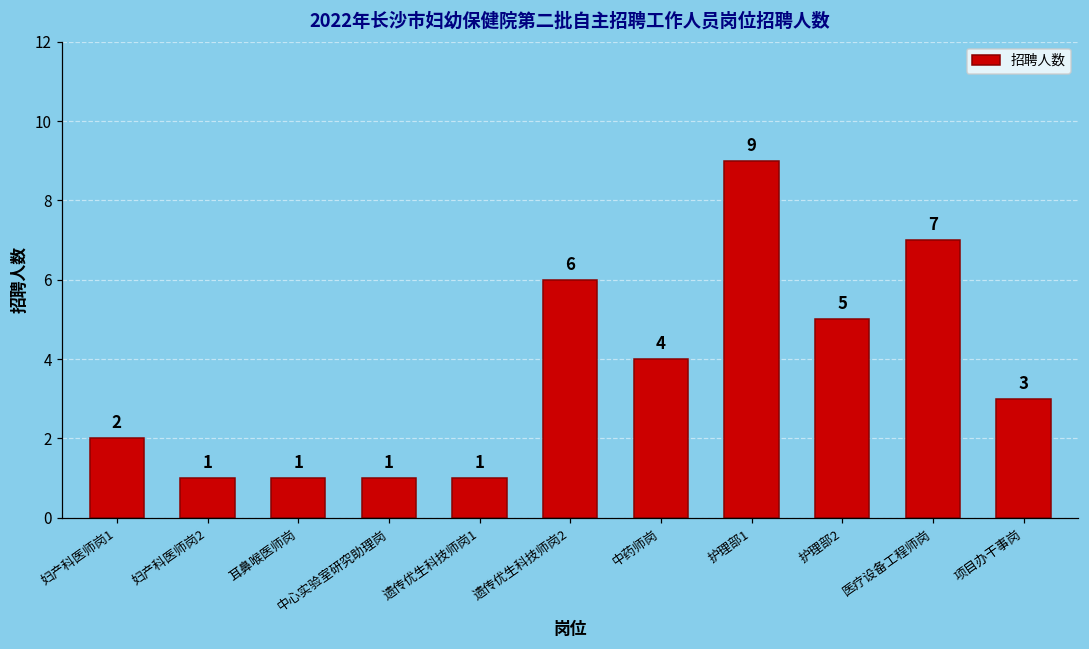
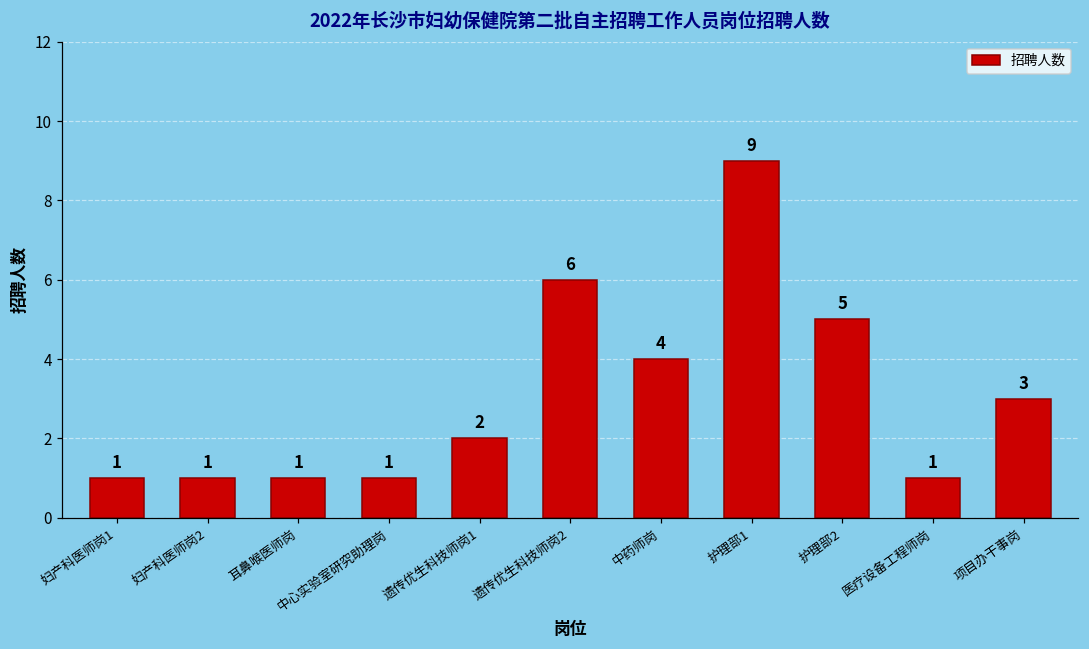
妇产科医师岗1: 2 -> 1
遗传优生科技师岗1: 1 -> 2
医疗设备工程师岗: 7 -> 1
